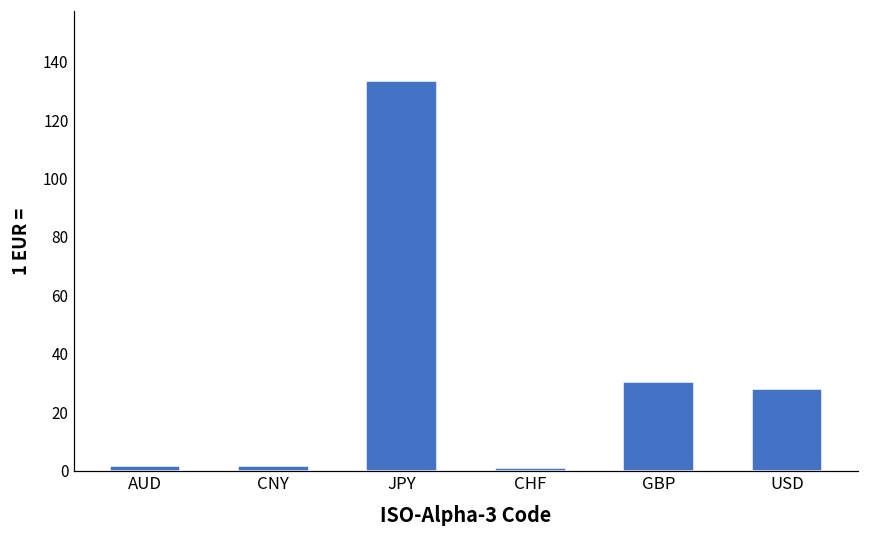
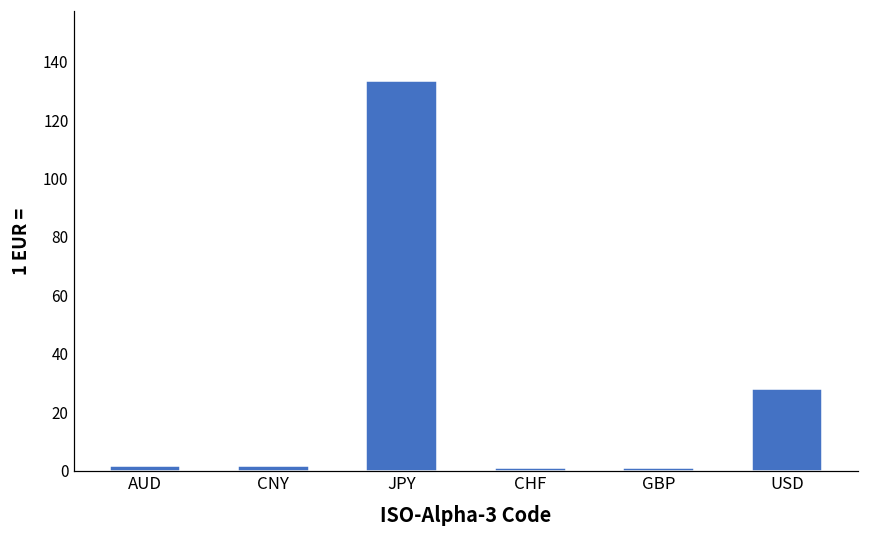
GBP: 30 -> 1
